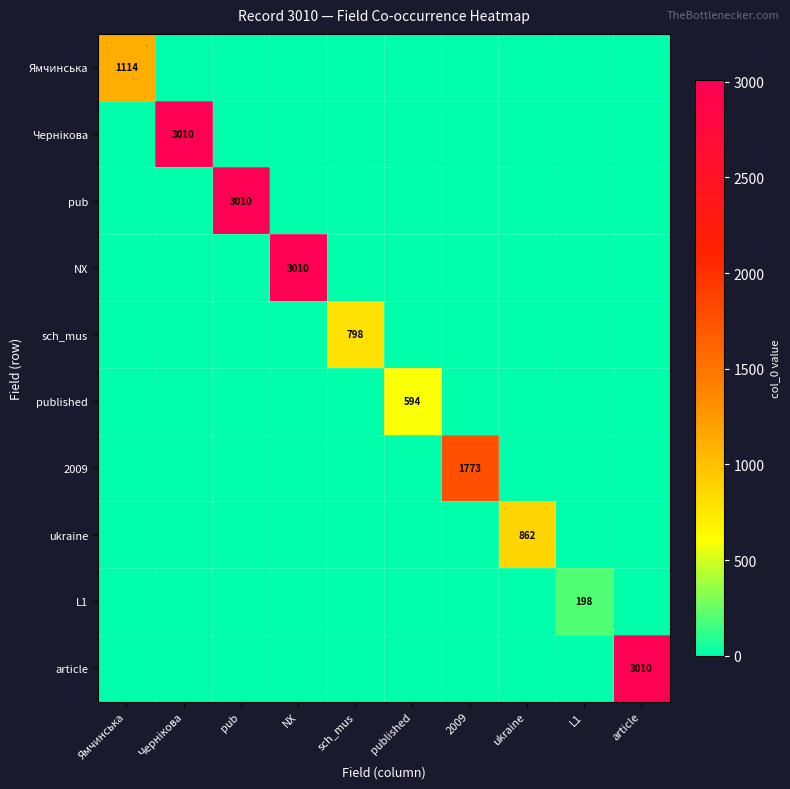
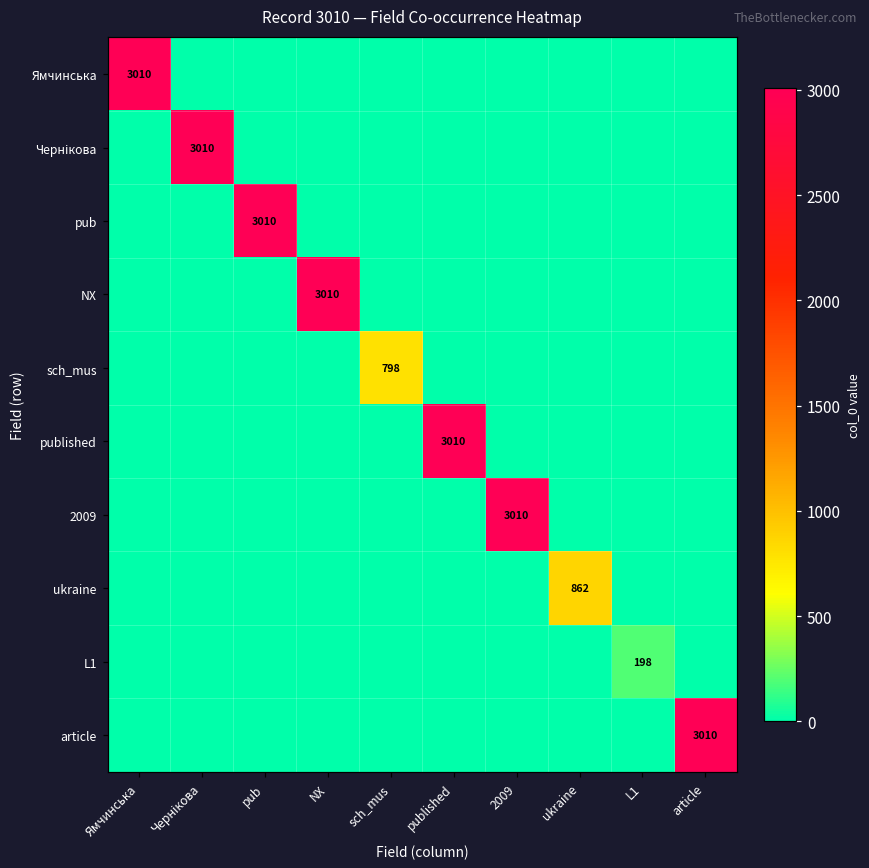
Ямчинська, Ямчинська: 1114 -> 3010
published, published: 594 -> 3010
2009, 2009: 1773 -> 3010
